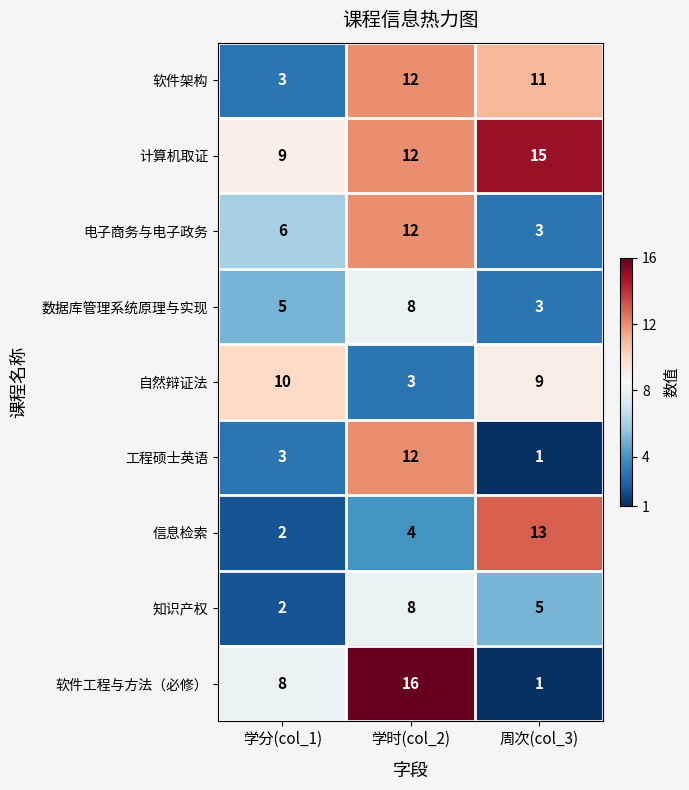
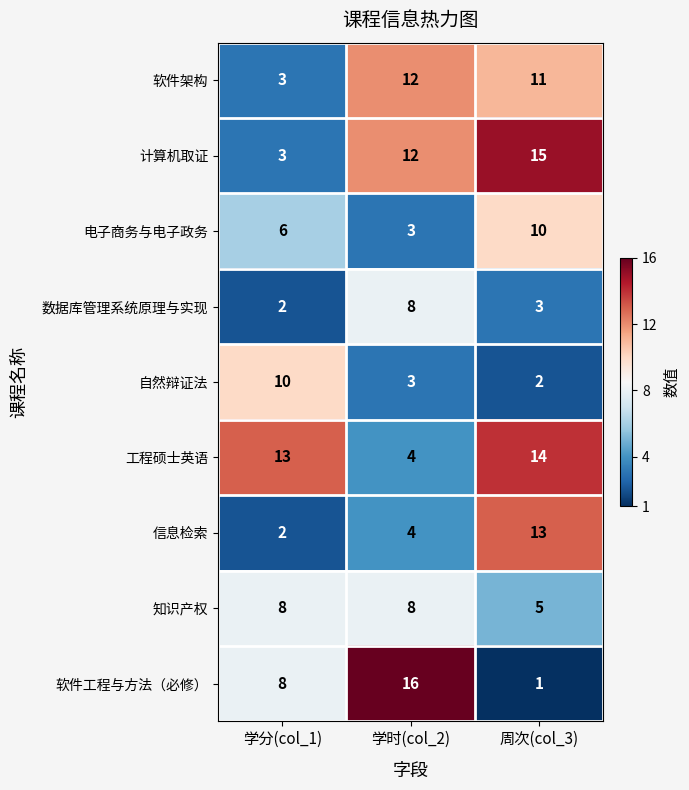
计算机取证, 学分(col_1): 9 -> 3
电子商务与电子政务, 学时(col_2): 12 -> 3
电子商务与电子政务, 周次(col_3): 3 -> 10
数据库管理系统原理与实现, 学分(col_1): 5 -> 2
自然辩证法, 周次(col_3): 9 -> 2
工程硕士英语, 学分(col_1): 3 -> 13
工程硕士英语, 学时(col_2): 12 -> 4
工程硕士英语, 周次(col_3): 1 -> 14
知识产权, 学分(col_1): 2 -> 8
